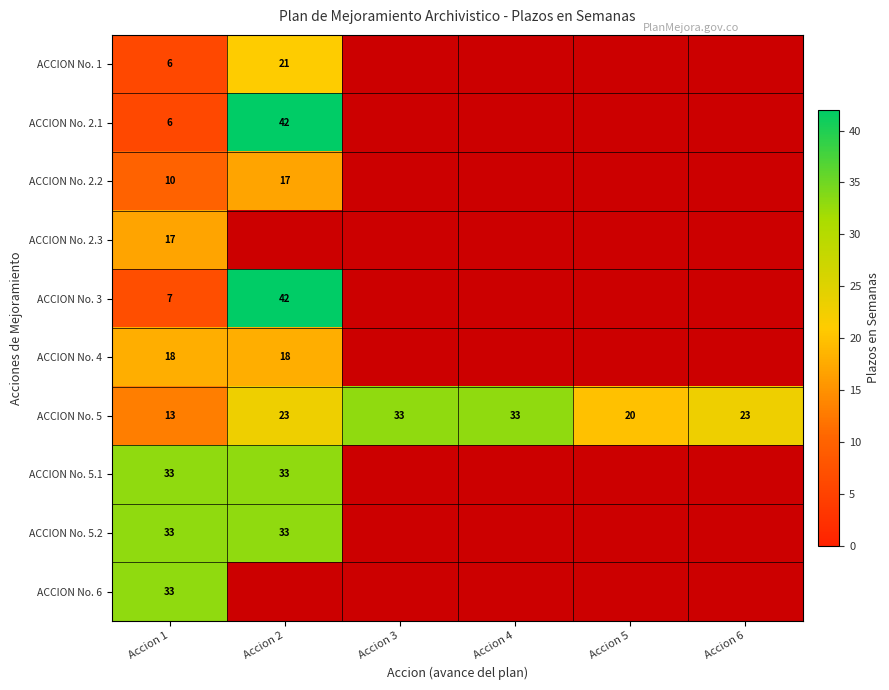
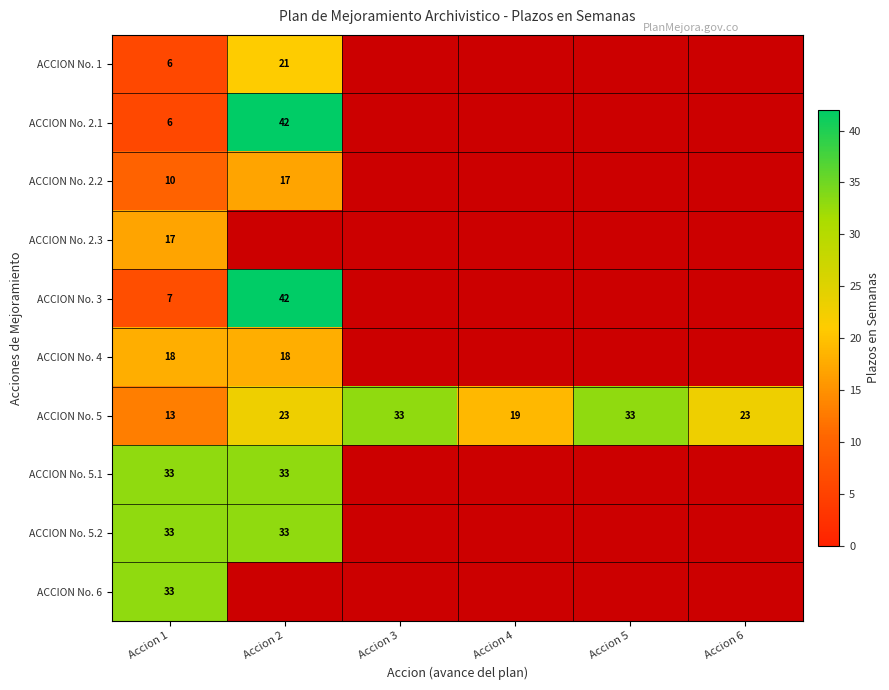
ACCION No. 5, Accion 4: 33 -> 19
ACCION No. 5, Accion 5: 20 -> 33
